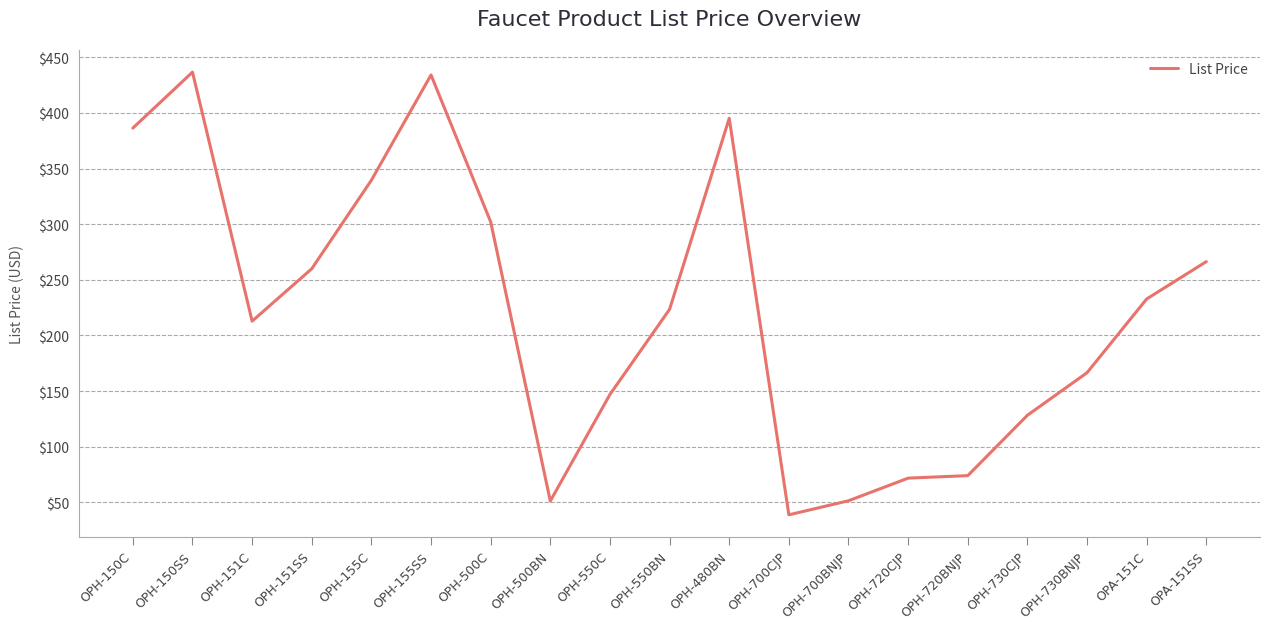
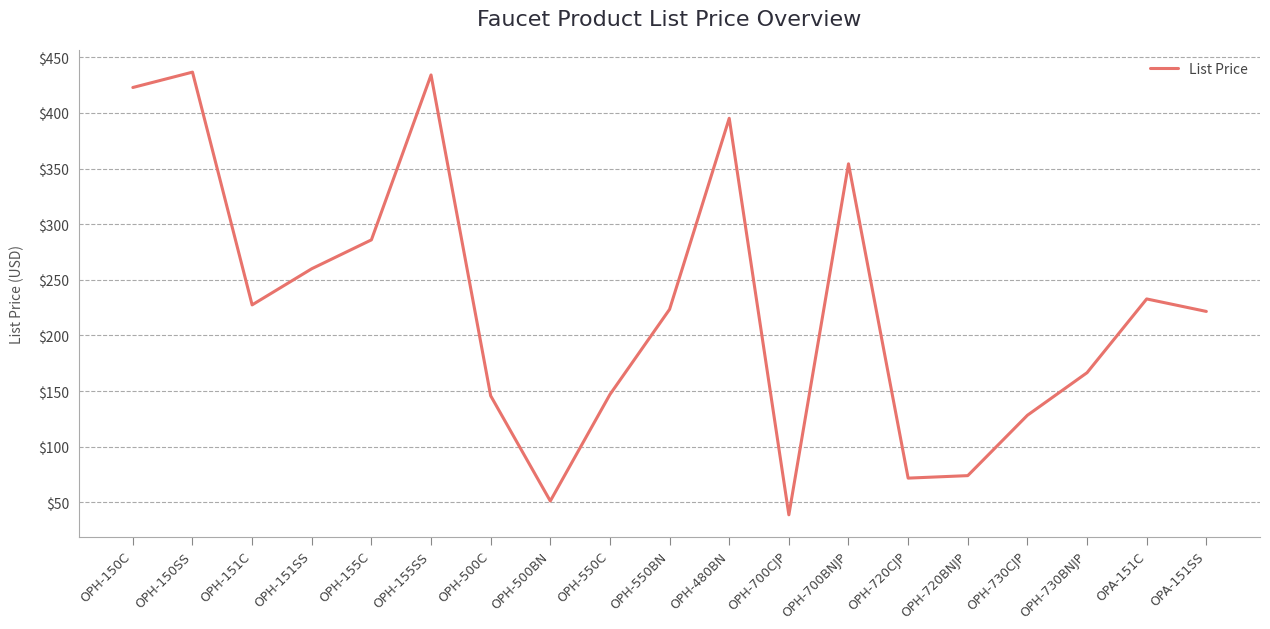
OPH-150C: $386 -> $423
OPH-151C: $213 -> $227
OPH-155C: $340 -> $286
OPH-500C: $302 -> $146
OPH-700BNJP: $51 -> $354
OPA-151SS: $266 -> $222
